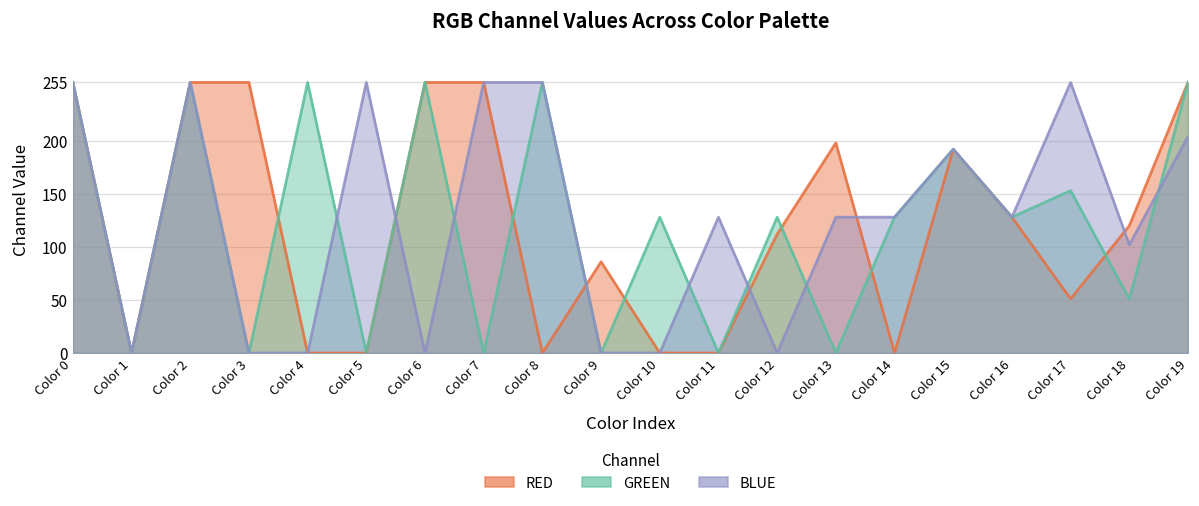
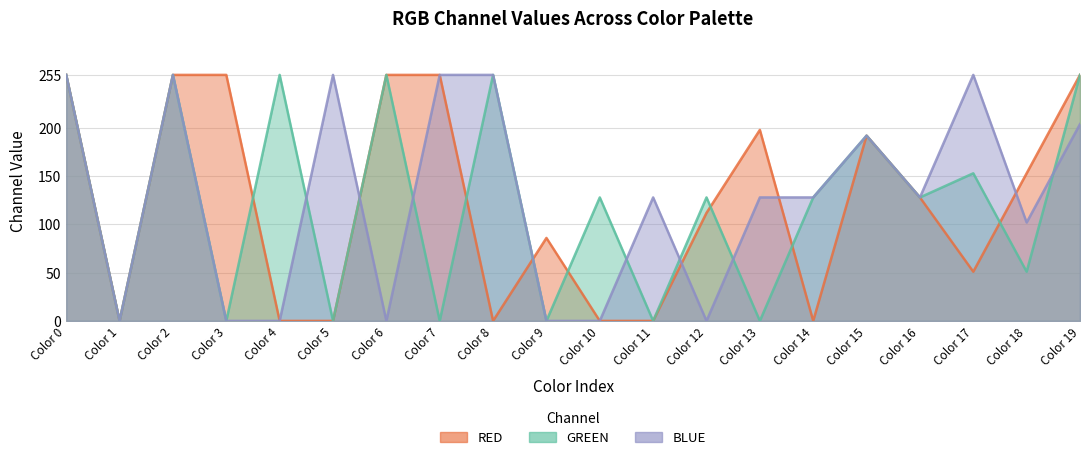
RED, Color 18: 120 -> 150
